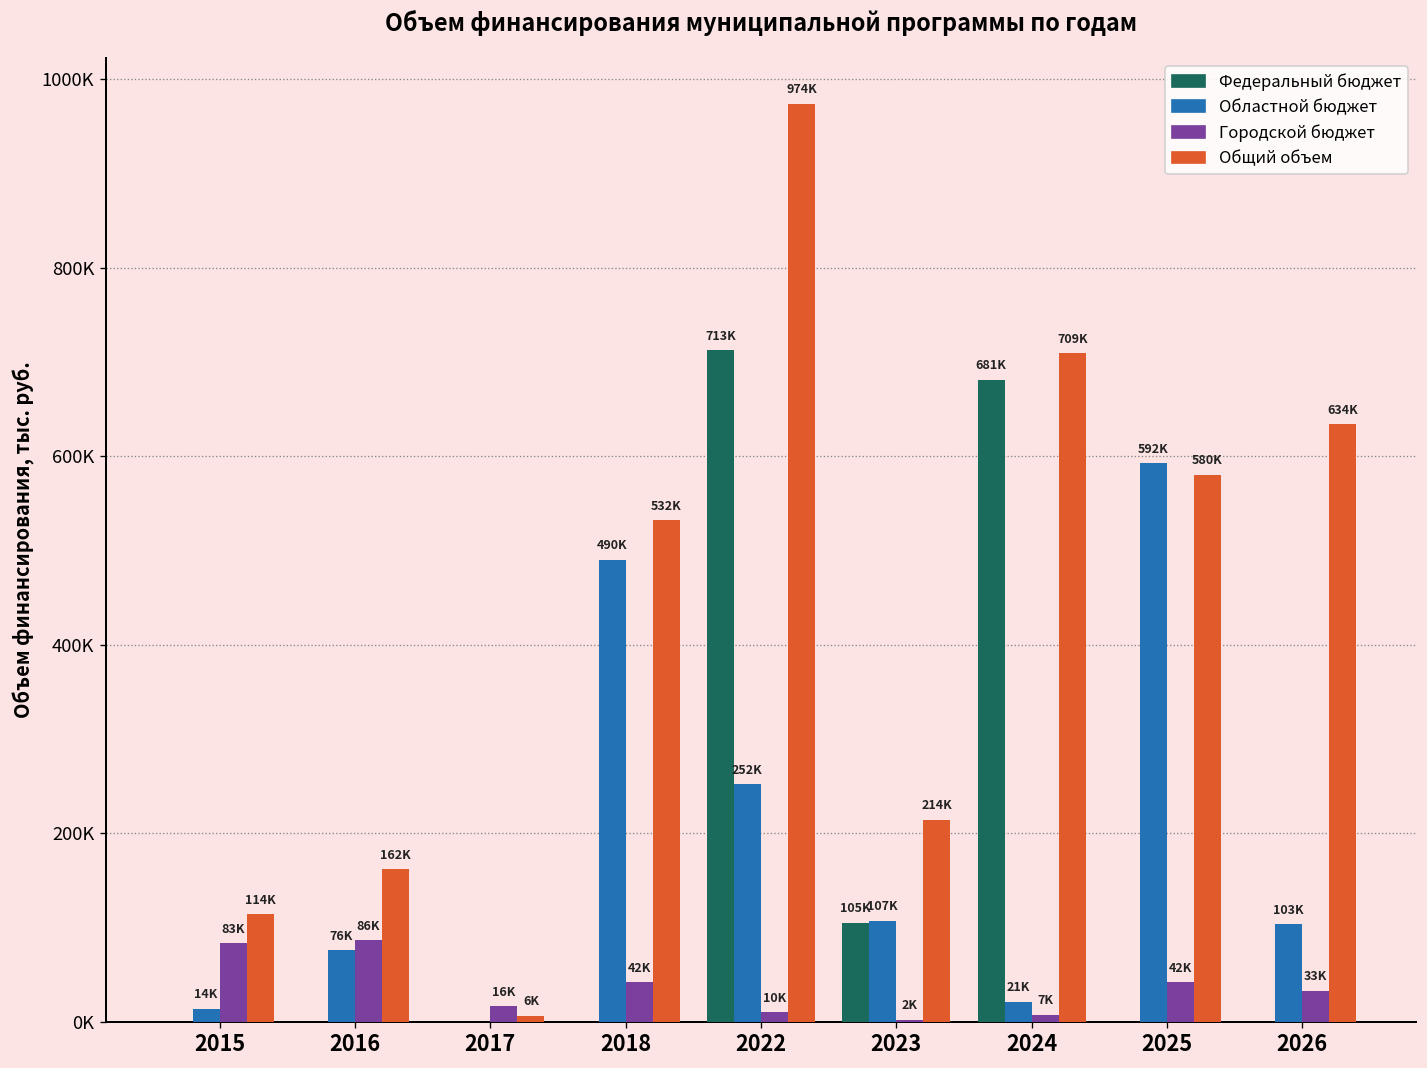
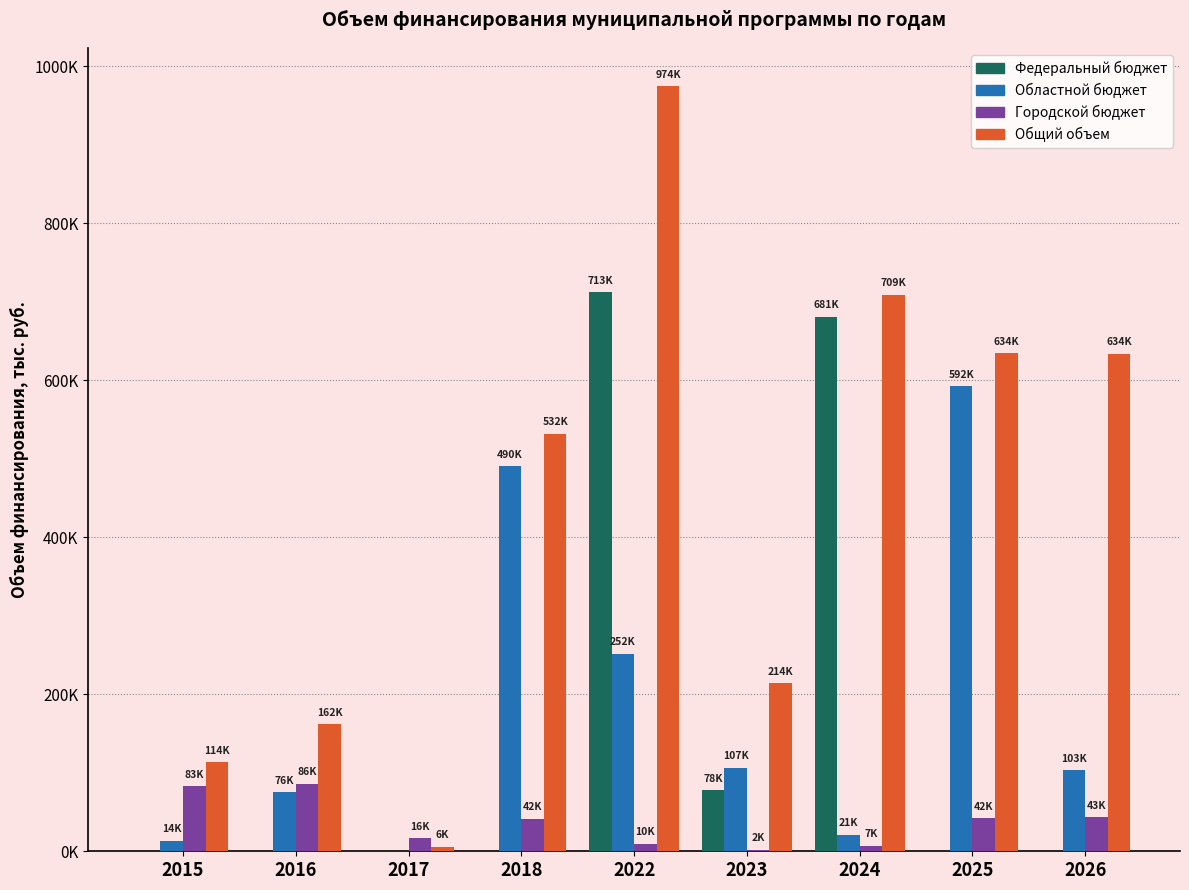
Федеральный бюджет, 2023: 105K -> 78K
Общий объем, 2025: 580K -> 634K
Городской бюджет, 2026: 33K -> 43K
